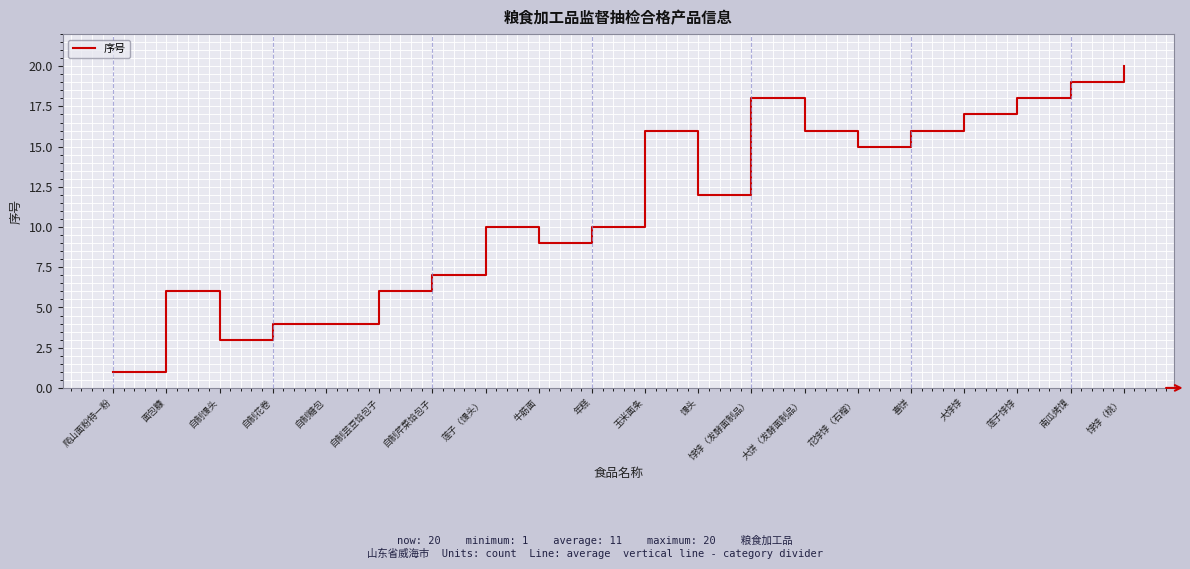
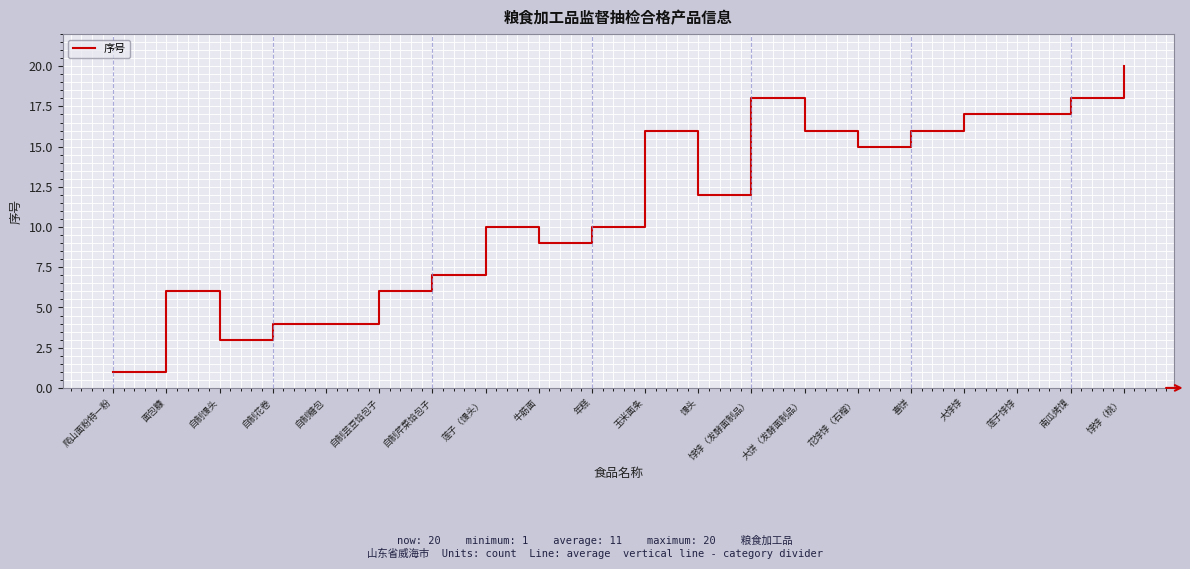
莲子饽饽: 18 -> 17
南瓜烤馍: 19 -> 18
